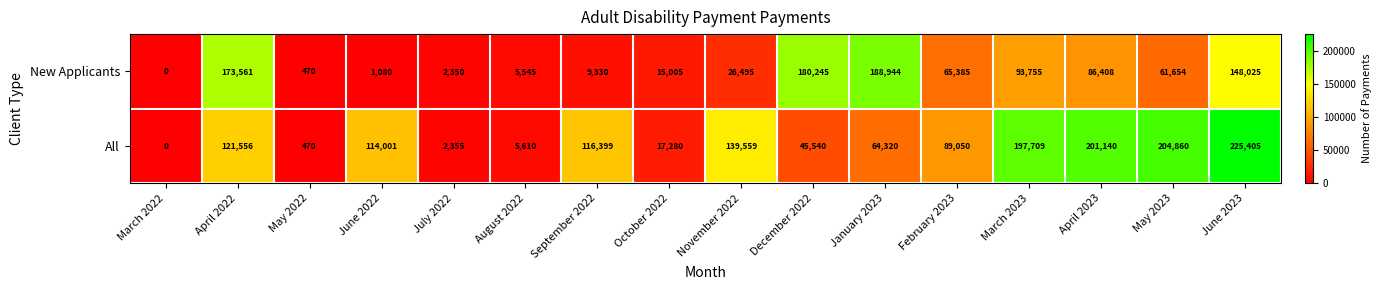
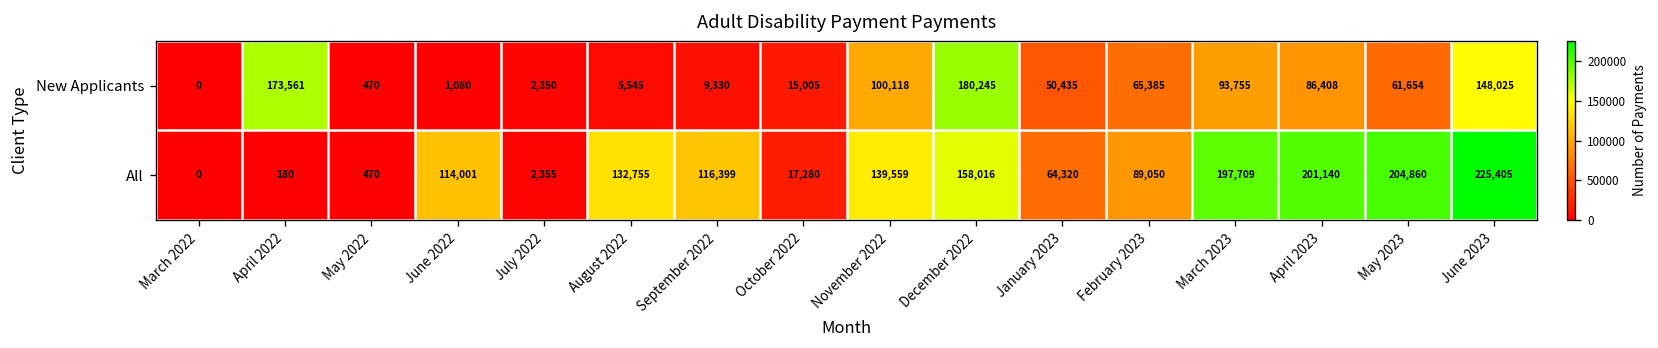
New Applicants, November 2022: 26,495 -> 100,118
New Applicants, January 2023: 188,944 -> 50,435
All, April 2022: 121,556 -> 180
All, August 2022: 5,610 -> 132,755
All, December 2022: 45,540 -> 158,016
